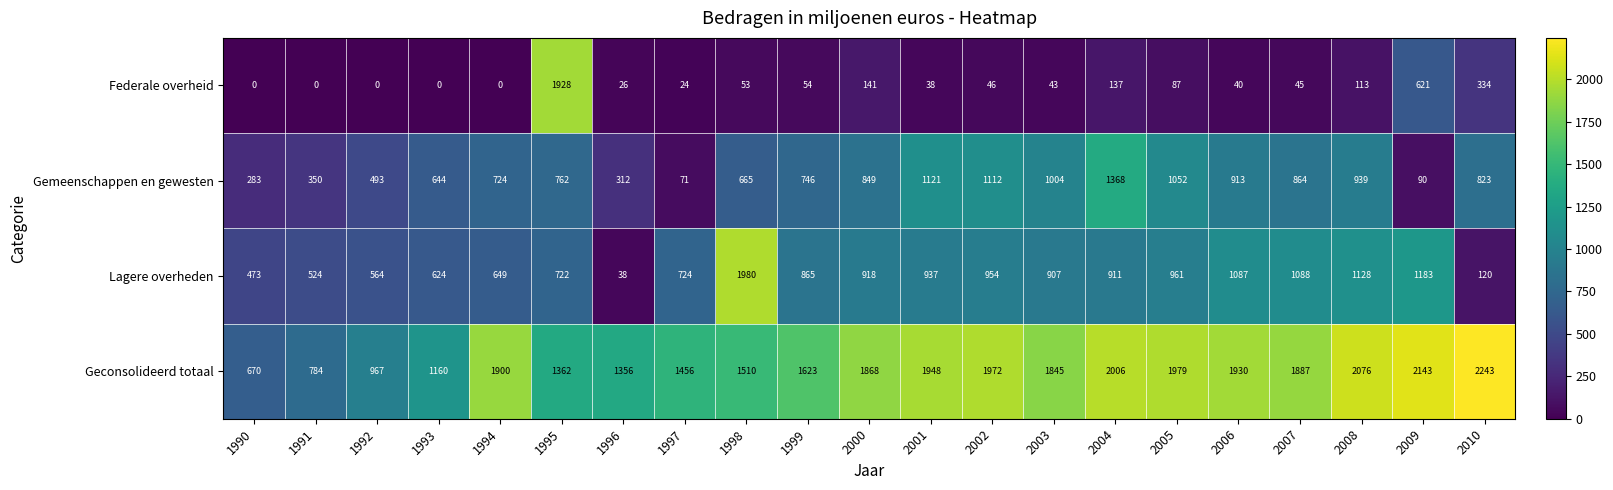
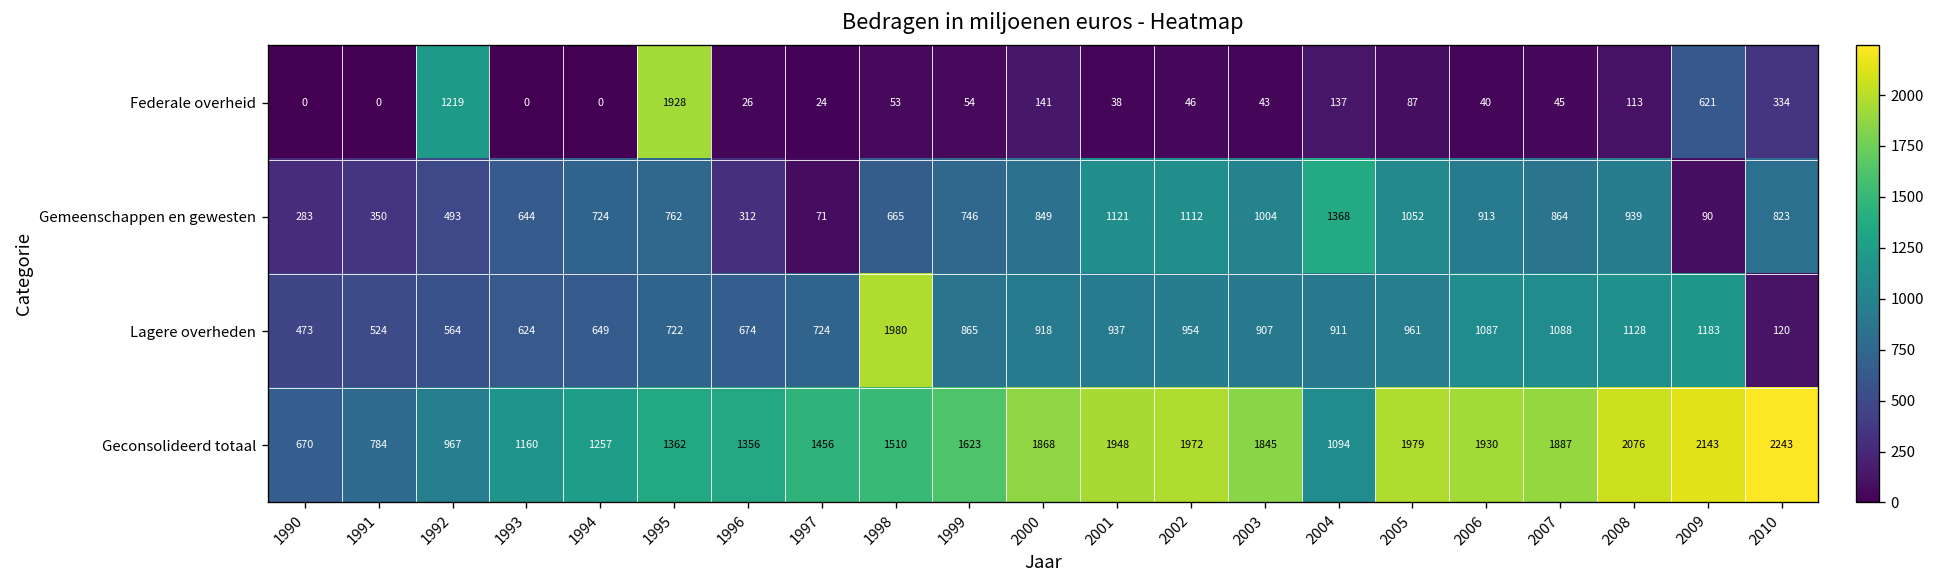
Federale overheid, 1992: 0 -> 1219
Lagere overheden, 1996: 38 -> 674
Geconsolideerd totaal, 1994: 1900 -> 1257
Geconsolideerd totaal, 2004: 2006 -> 1094
